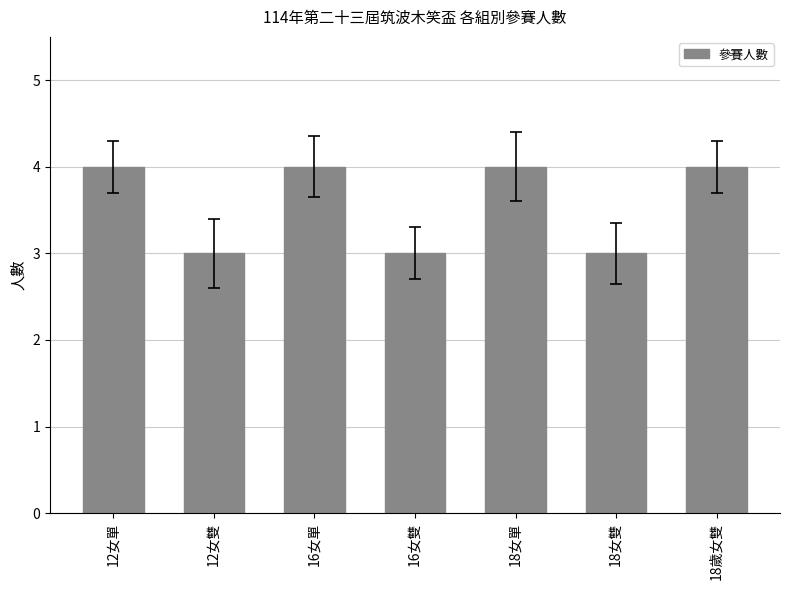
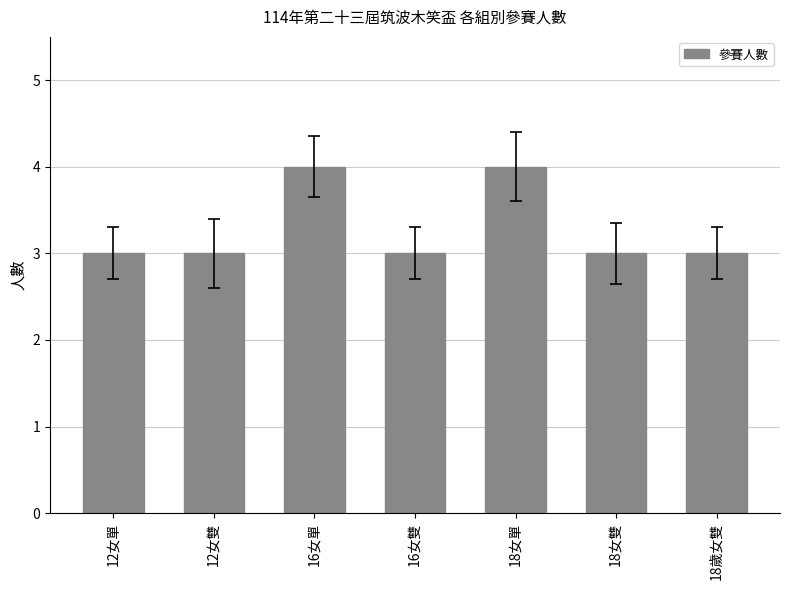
參賽人數, 12女單: 4 -> 3
參賽人數, 18歲女雙: 4 -> 3
